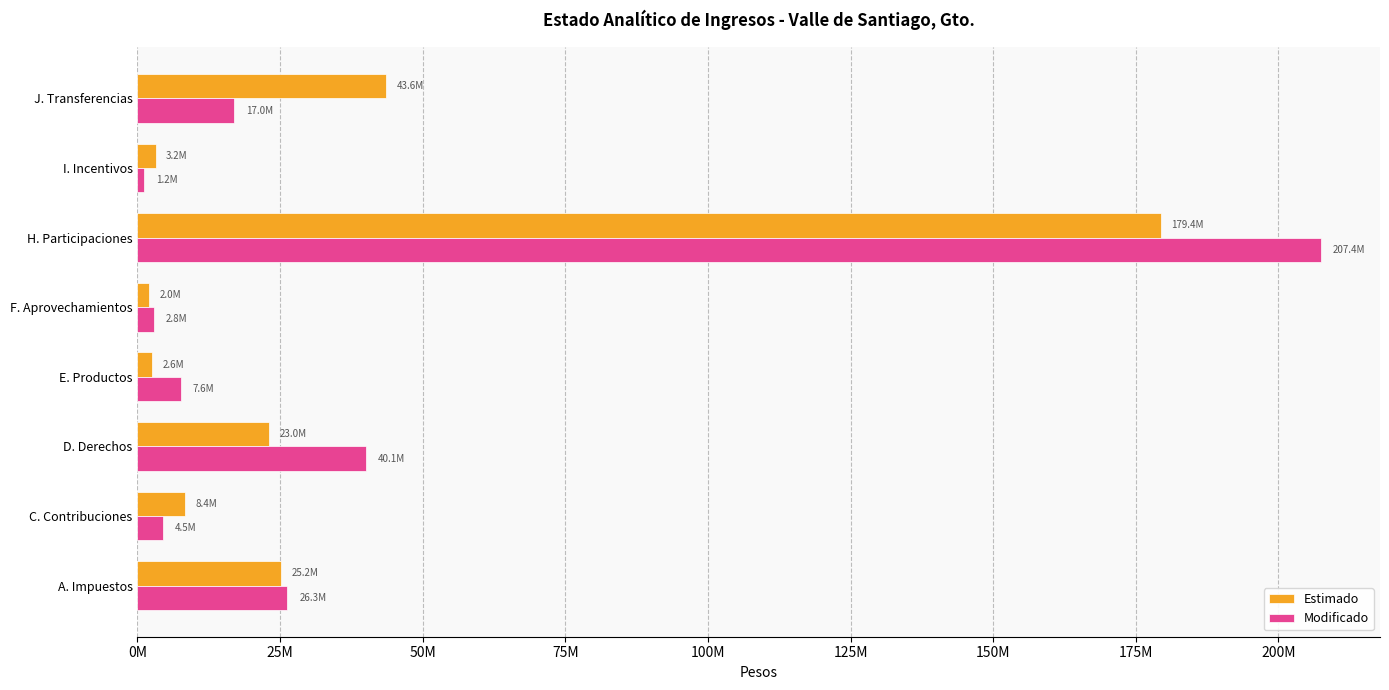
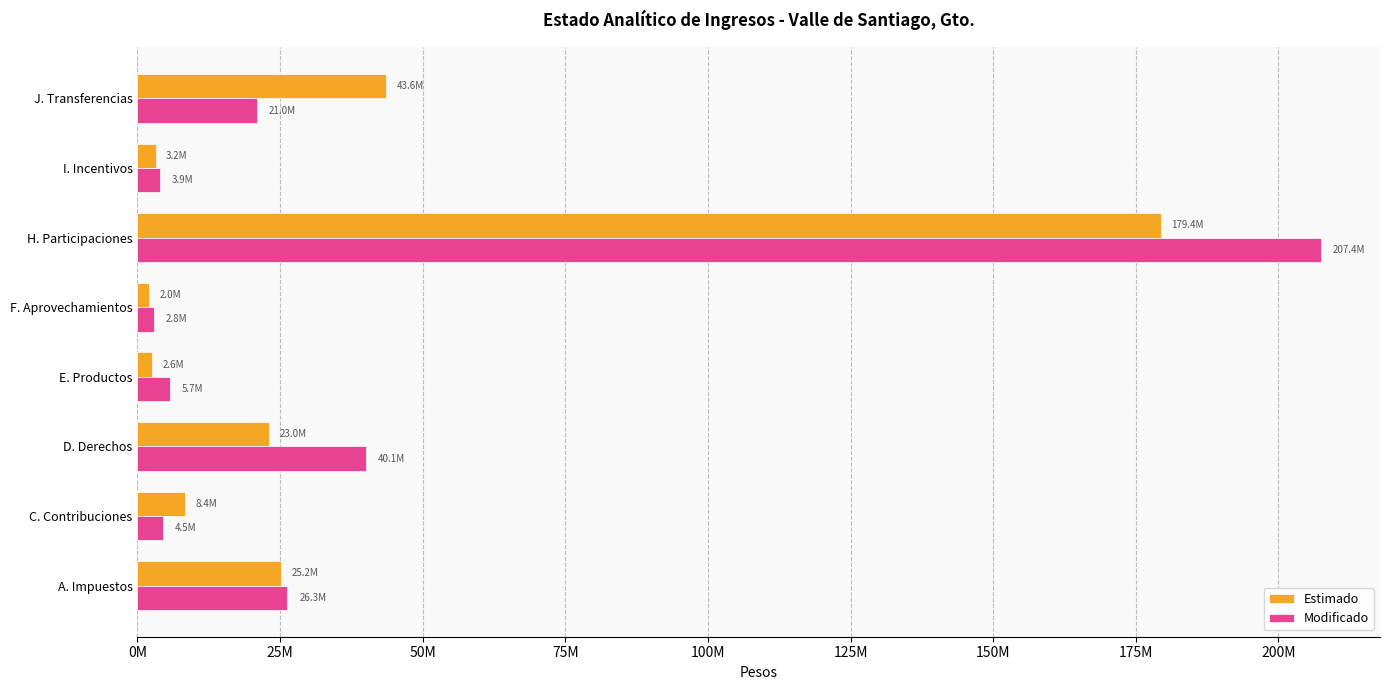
Modificado, J. Transferencias: 17.0M -> 21.0M
Modificado, I. Incentivos: 1.2M -> 3.9M
Modificado, E. Productos: 7.6M -> 5.7M
